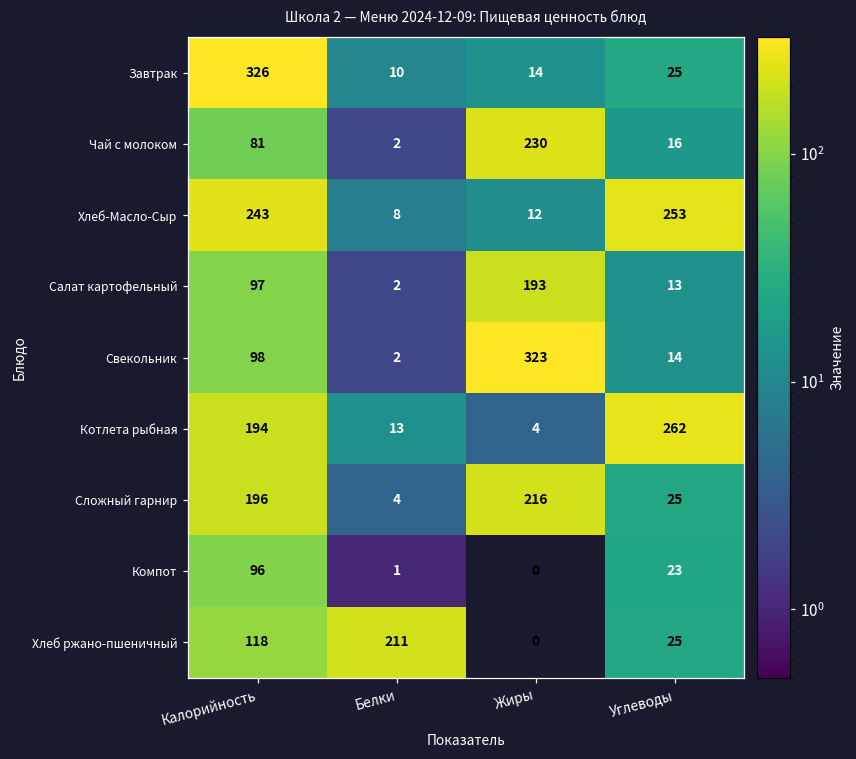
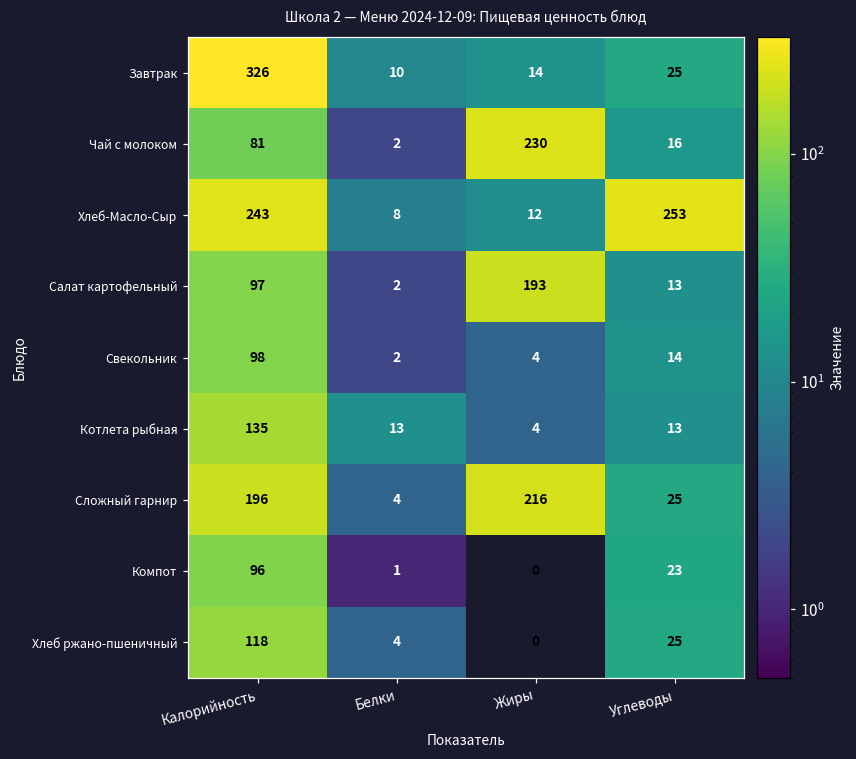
Свекольник, Жиры: 323 -> 4
Котлета рыбная, Калорийность: 194 -> 135
Котлета рыбная, Углеводы: 262 -> 13
Хлеб ржано-пшеничный, Белки: 211 -> 4
